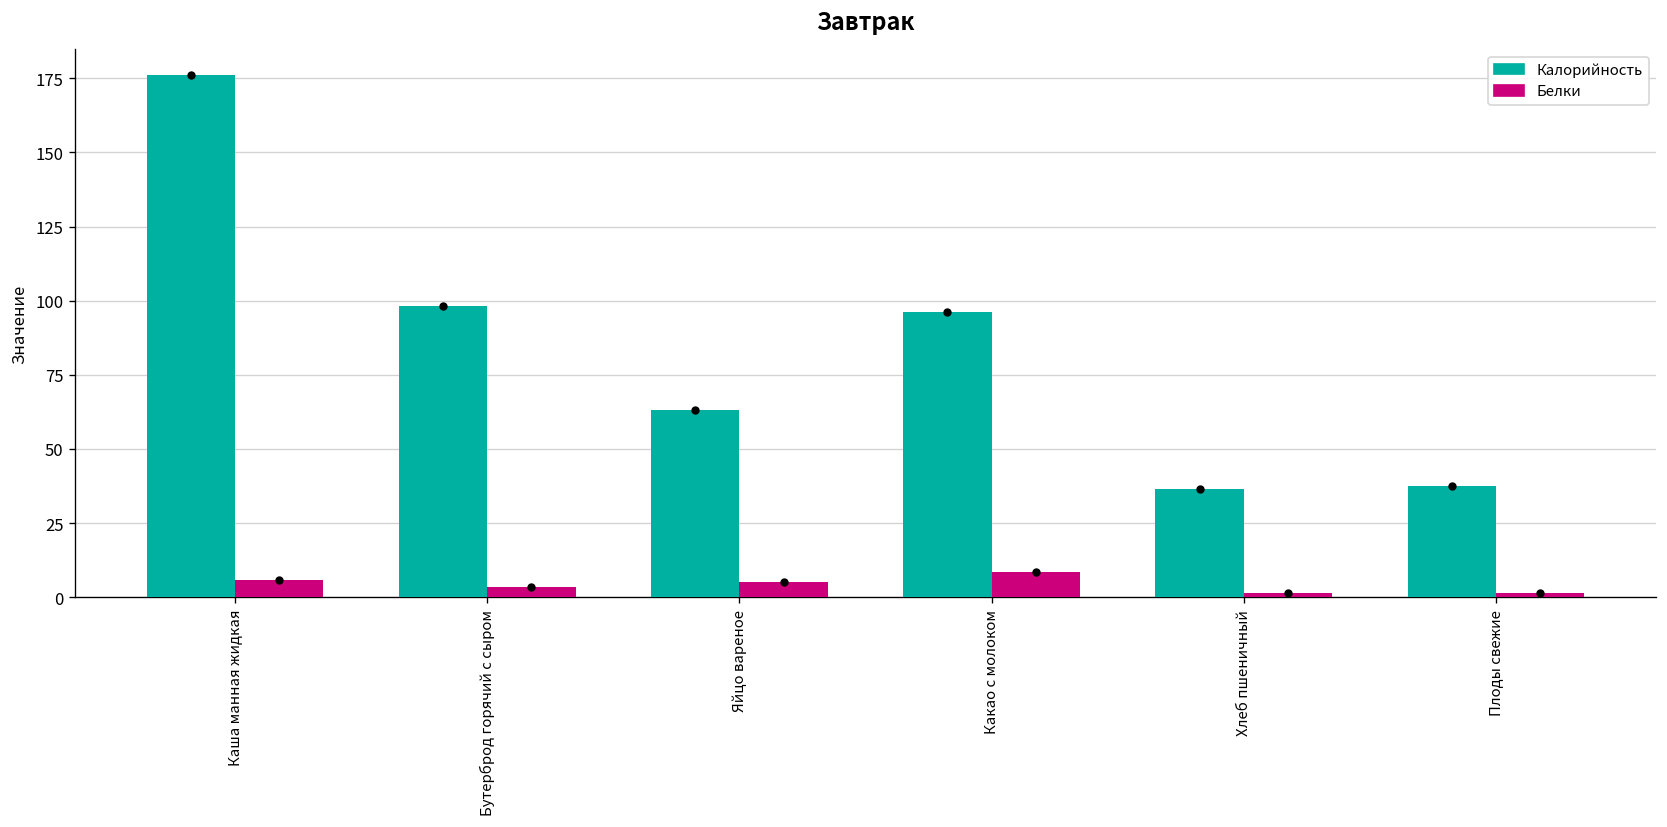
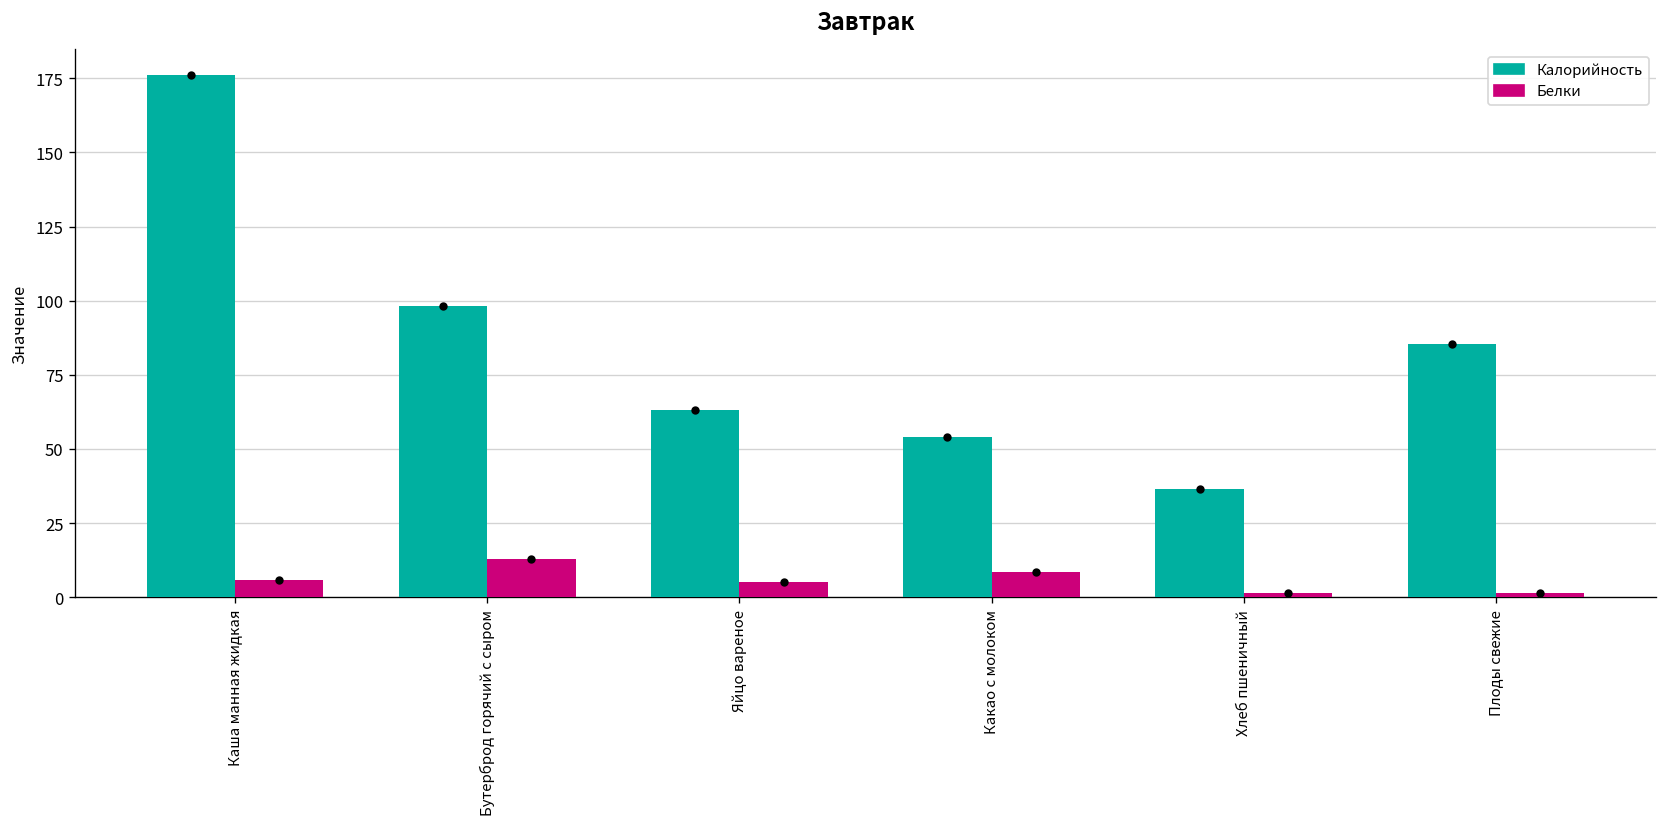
Белки, Бутерброд горячий с сыром: 4 -> 13
Калорийность, Какао с молоком: 96 -> 54
Калорийность, Плоды свежие: 38 -> 85
